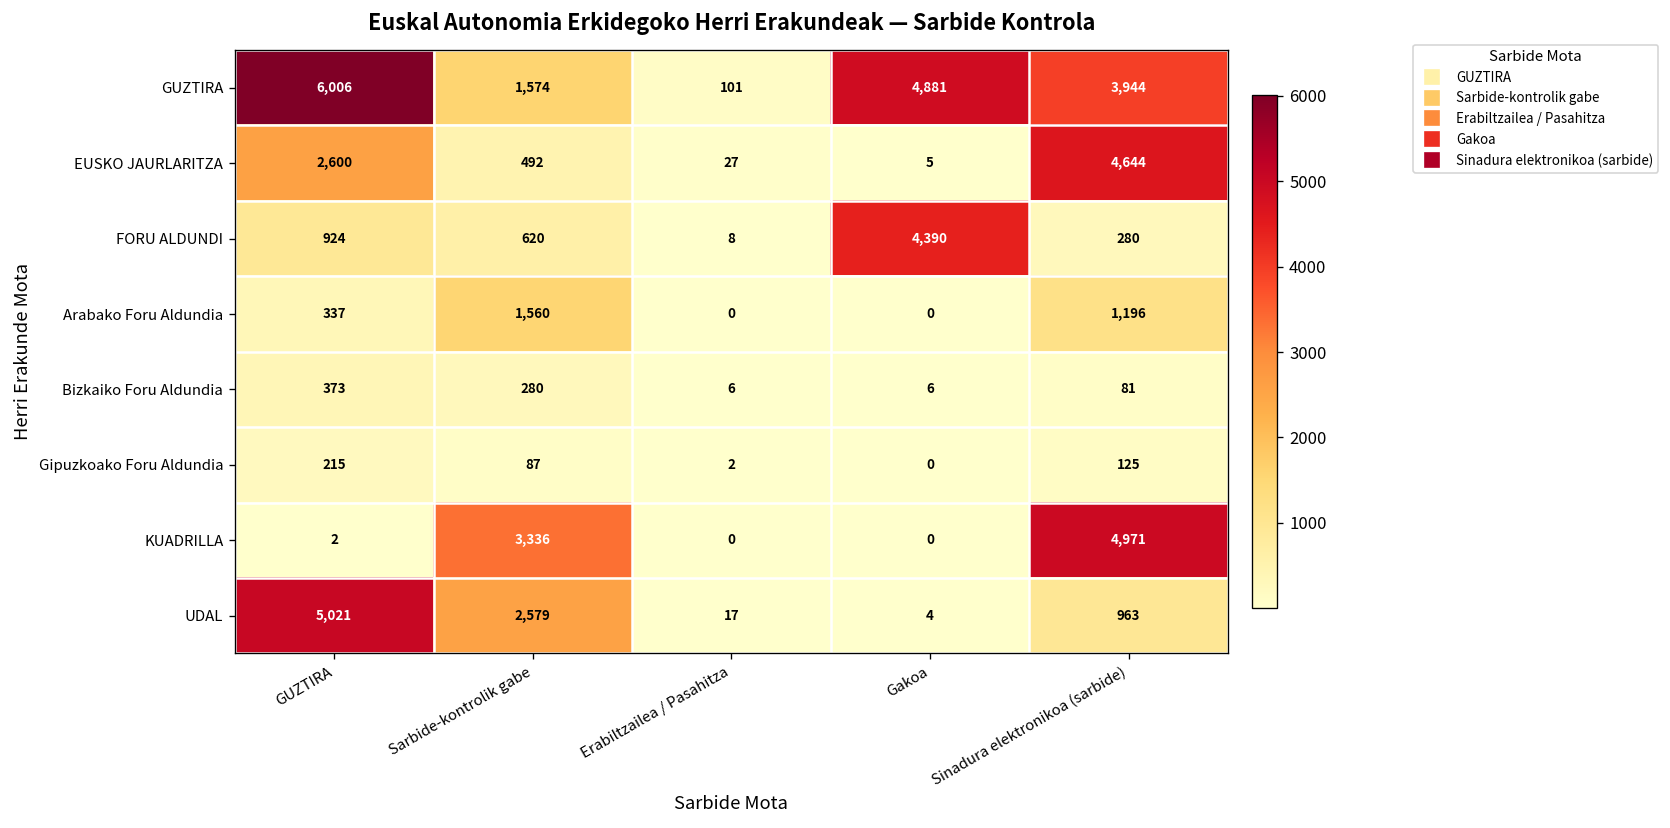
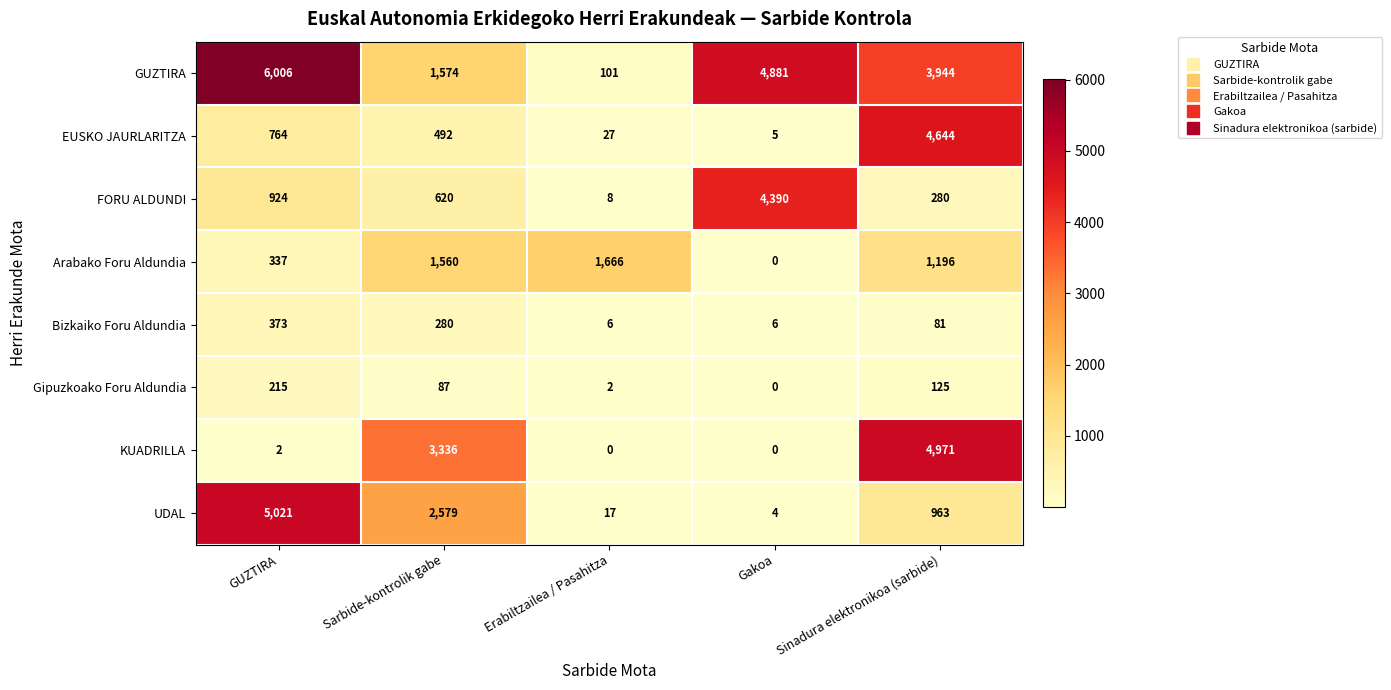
EUSKO JAURLARITZA, GUZTIRA: 2,600 -> 764
Arabako Foru Aldundia, Erabiltzailea / Pasahitza: 0 -> 1,666
